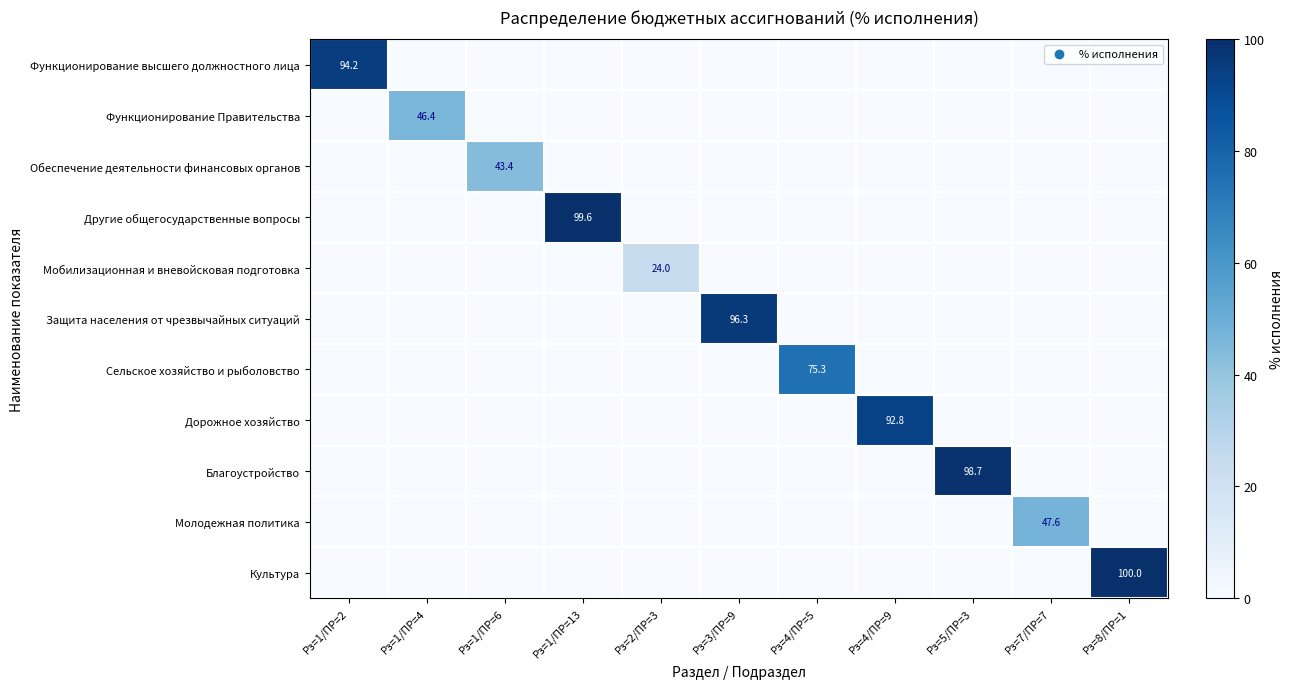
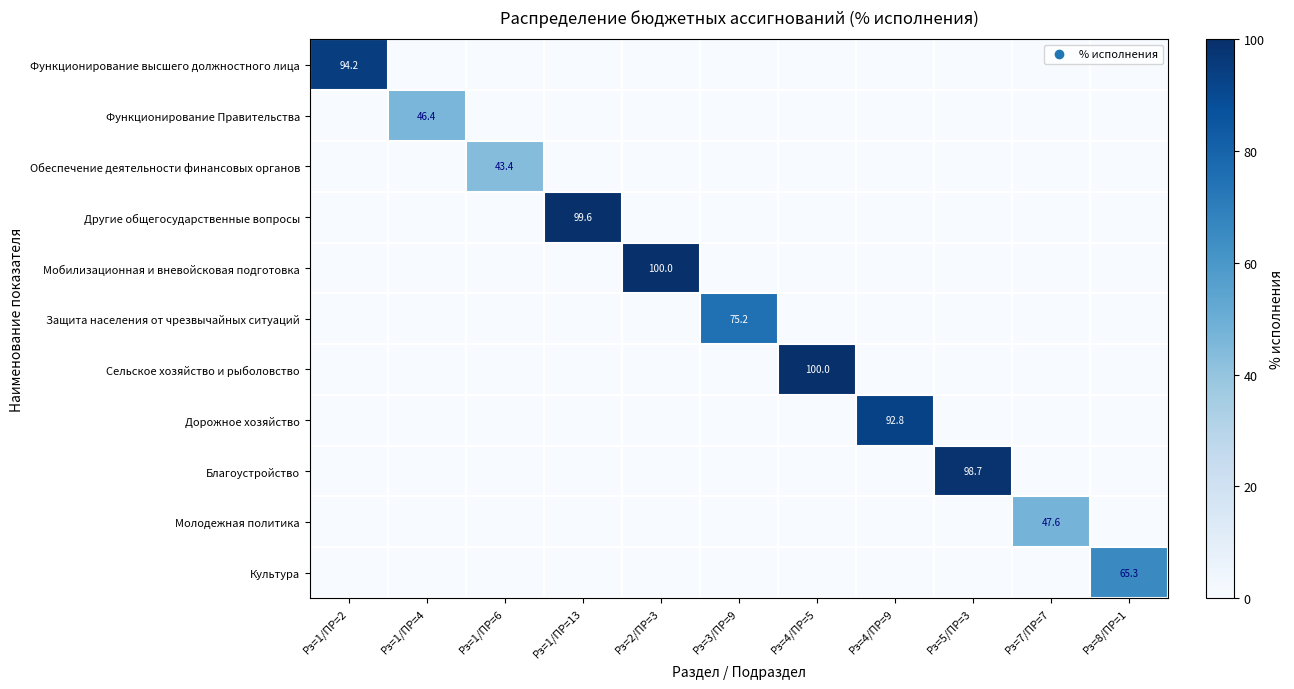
Мобилизационная и вневойсковая подготовка, Рз=2/ПР=3: 24.0 -> 100.0
Защита населения от чрезвычайных ситуаций, Рз=3/ПР=9: 96.3 -> 75.2
Сельское хозяйство и рыболовство, Рз=4/ПР=5: 75.3 -> 100.0
Культура, Рз=8/ПР=1: 100.0 -> 65.3
